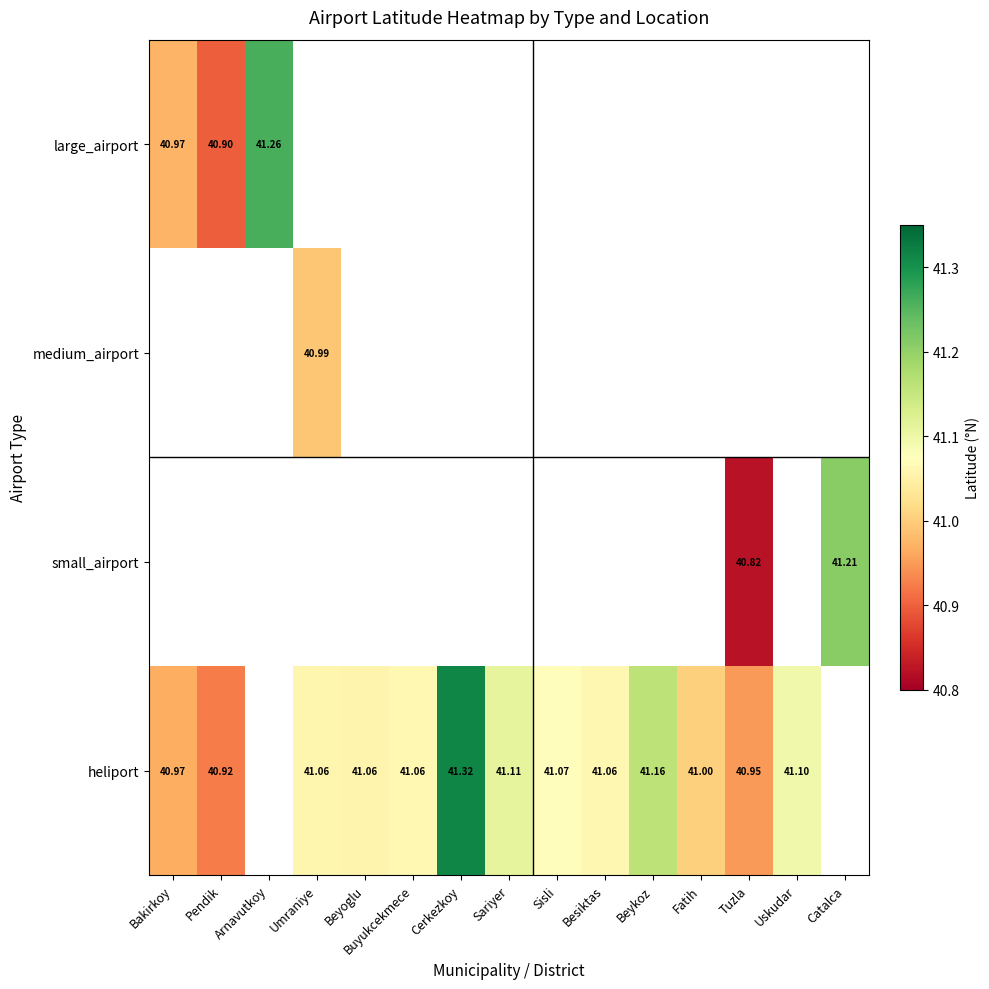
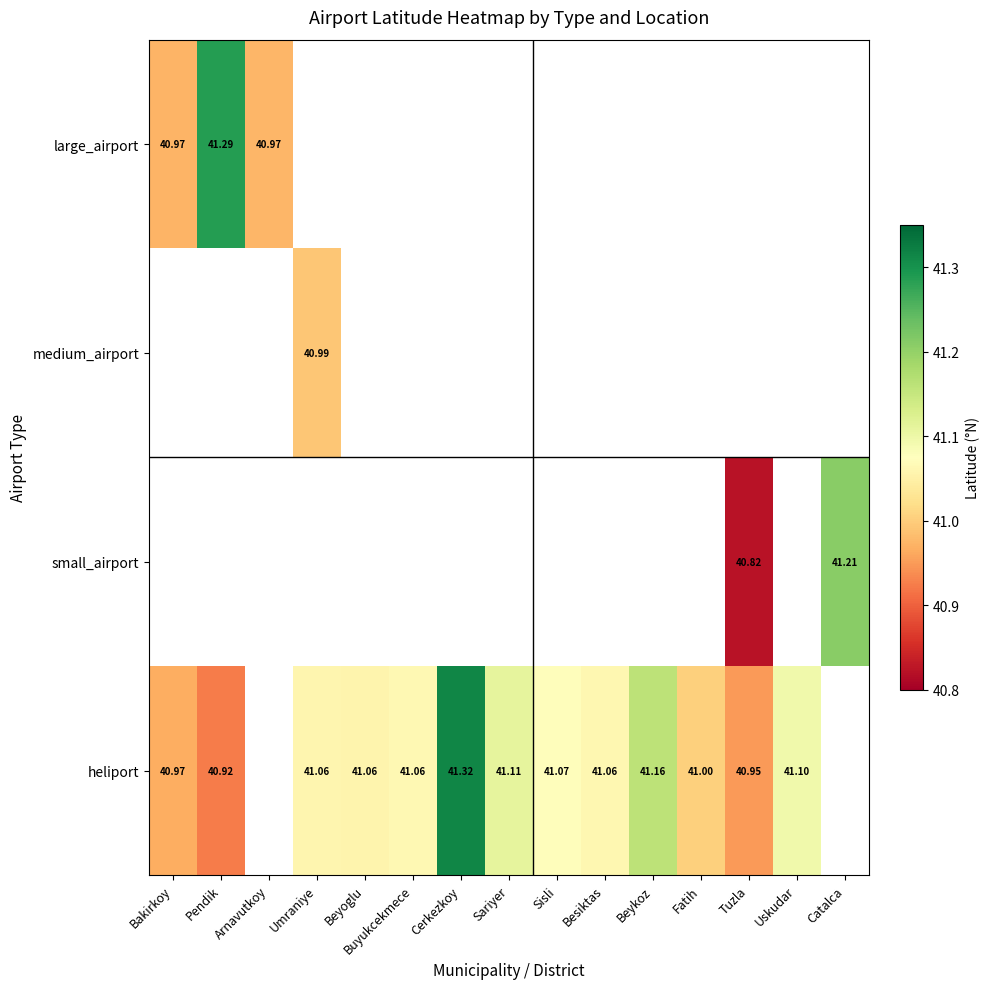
large_airport, Pendik: 40.90 -> 41.29
large_airport, Arnavutkoy: 41.26 -> 40.97
